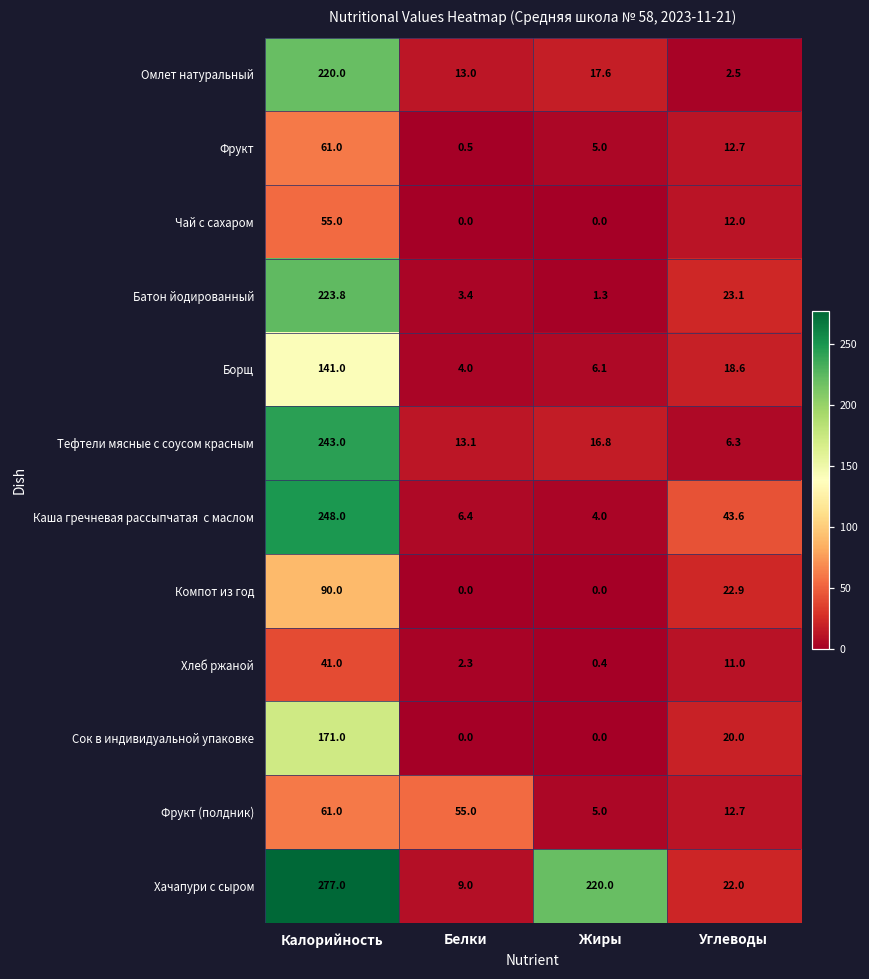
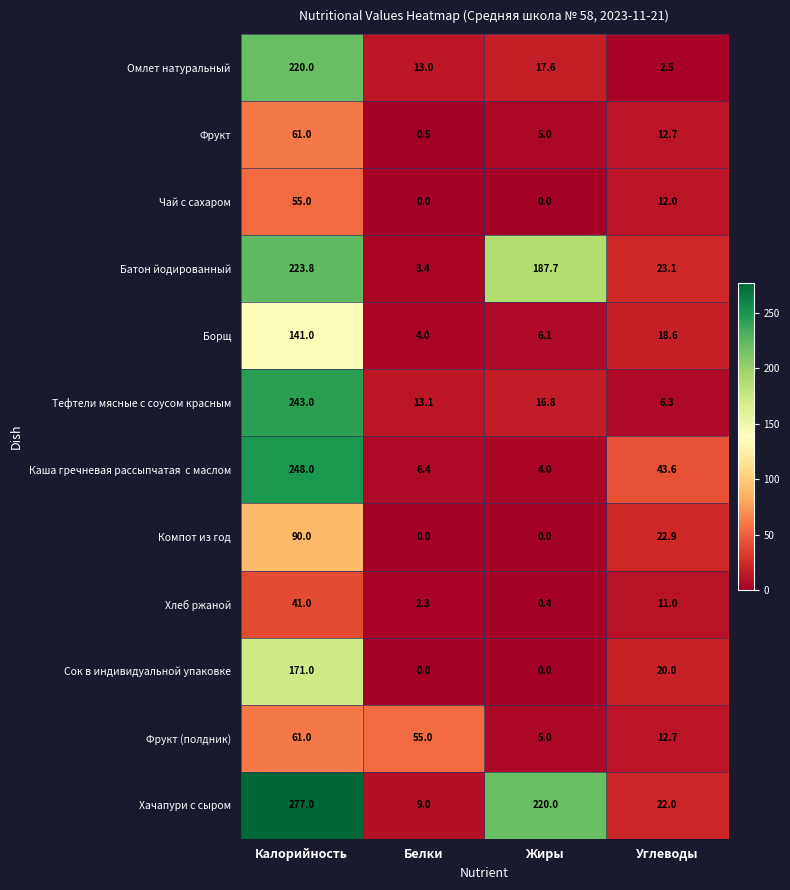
Батон йодированный, Жиры: 1.3 -> 187.7
